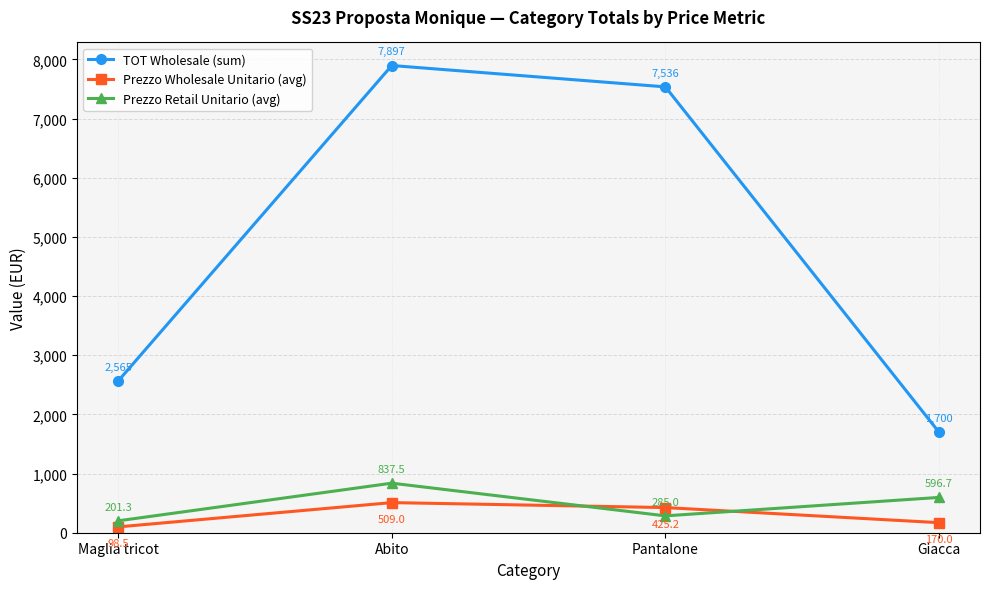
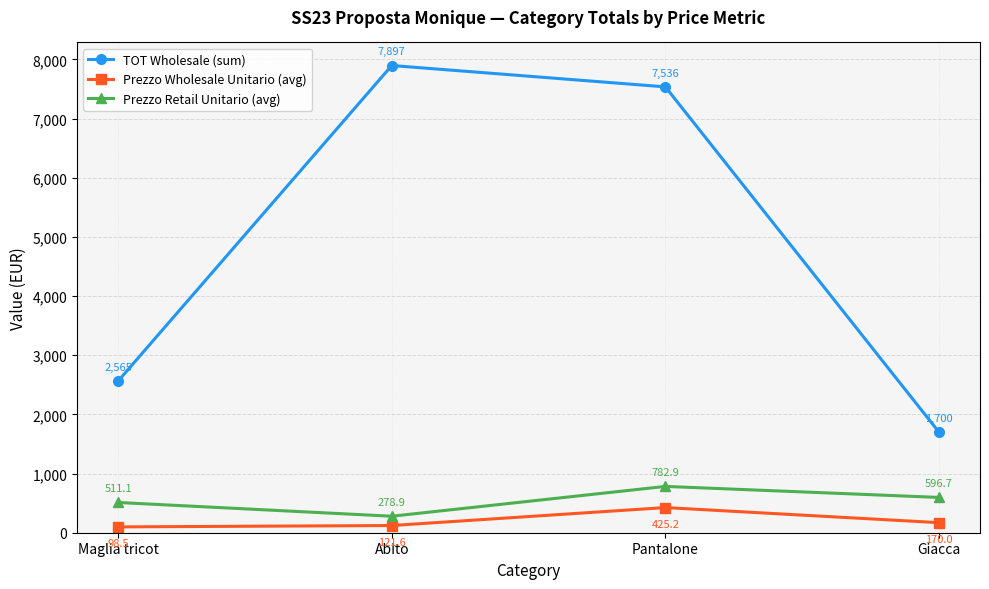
Prezzo Retail Unitario (avg), Maglia tricot: 201.3 -> 511.1
Prezzo Wholesale Unitario (avg), Abito: 509.0 -> 121.6
Prezzo Retail Unitario (avg), Abito: 837.5 -> 278.9
Prezzo Retail Unitario (avg), Pantalone: 285.0 -> 782.9
